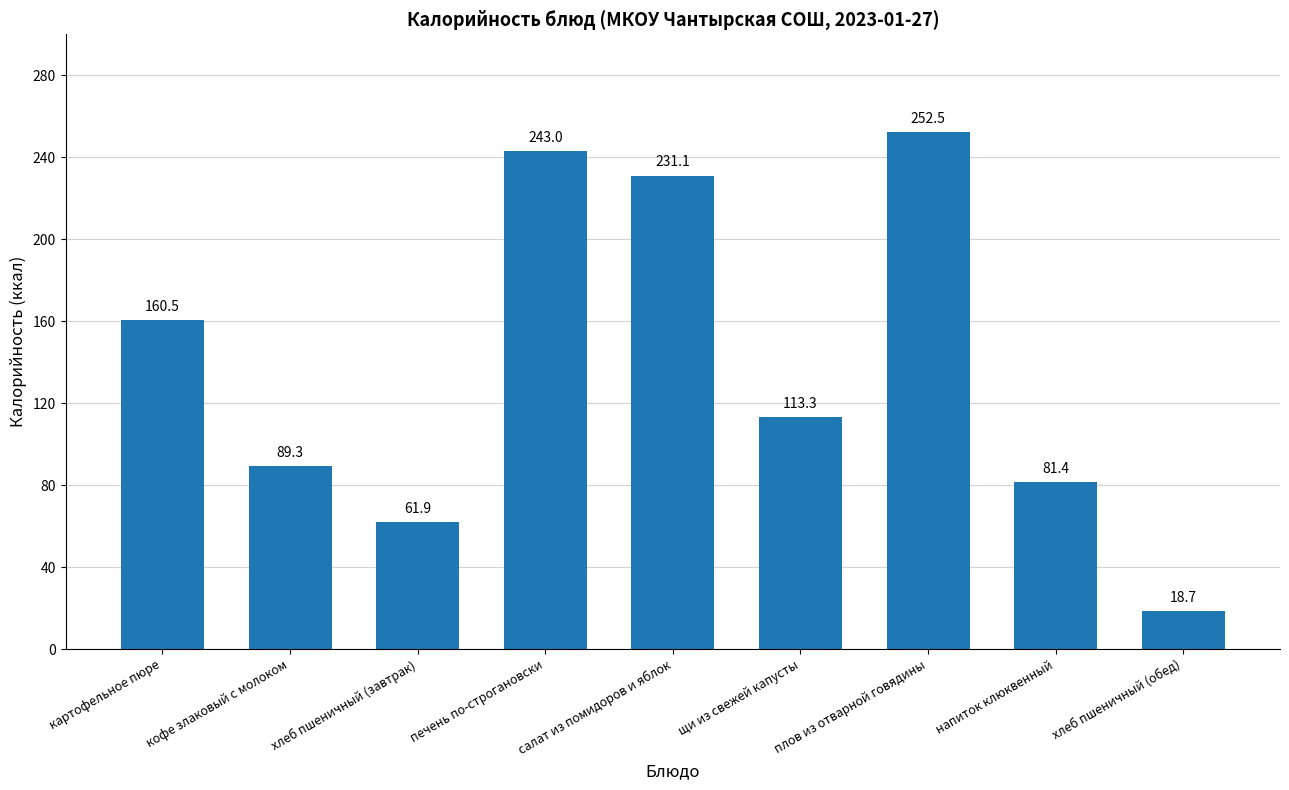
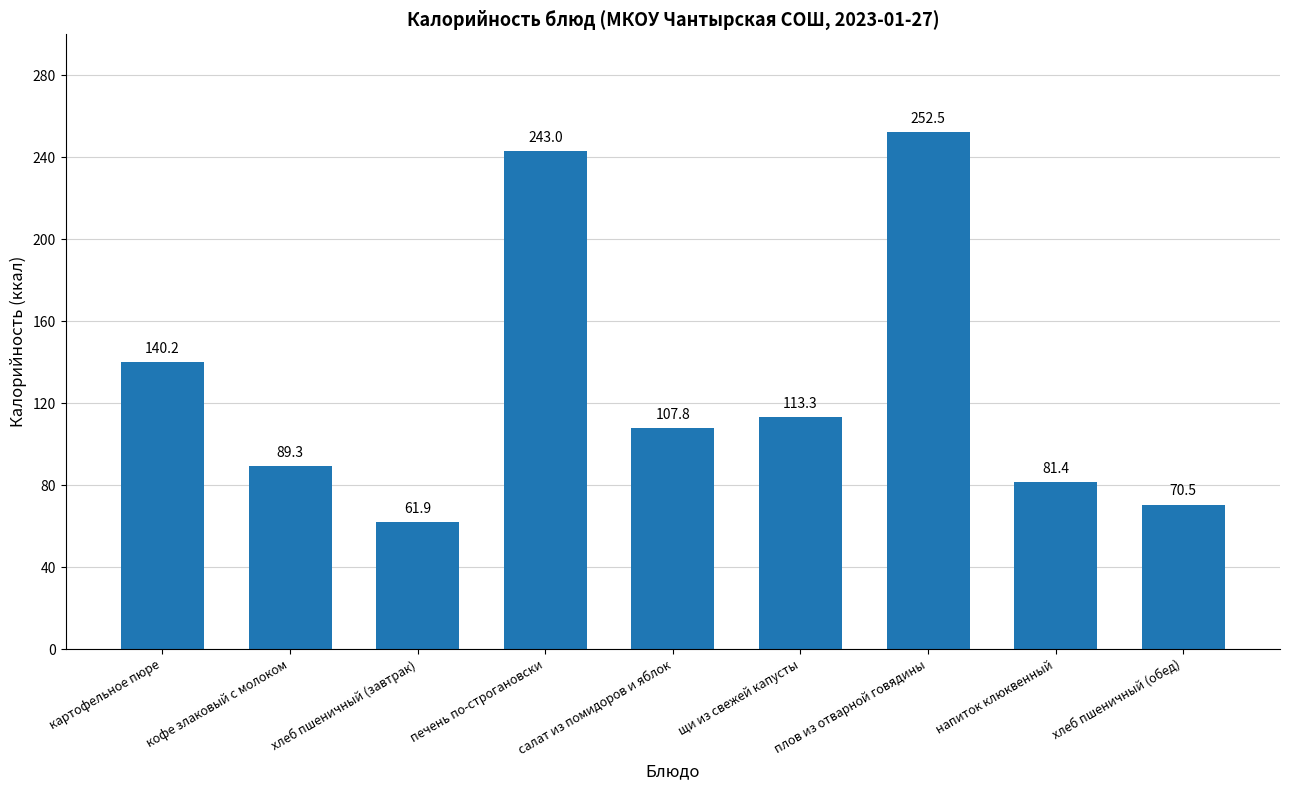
картофельное пюре: 160.5 -> 140.2
салат из помидоров и яблок: 231.1 -> 107.8
хлеб пшеничный (обед): 18.7 -> 70.5
